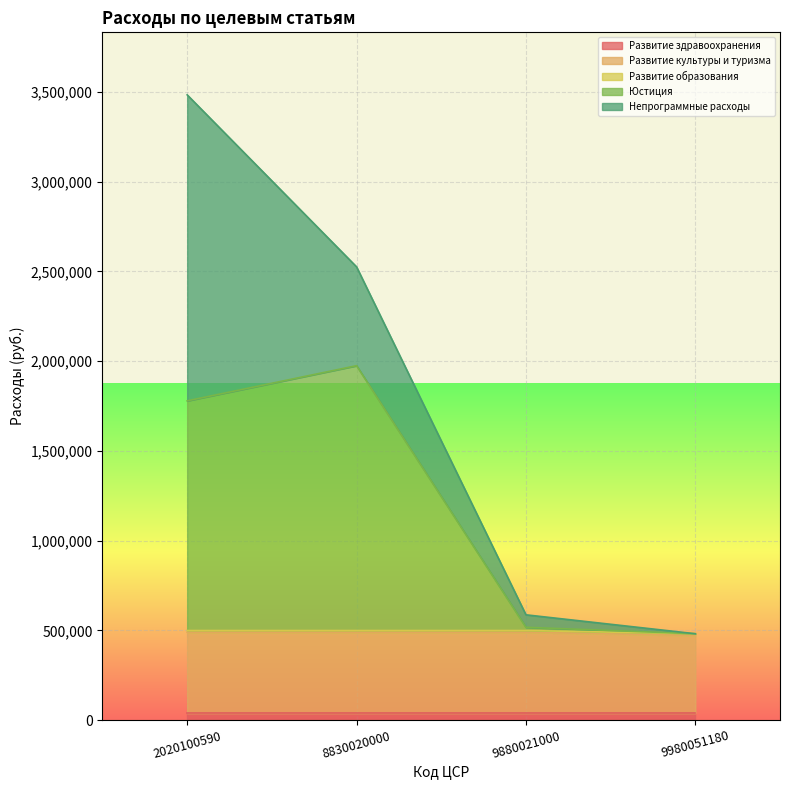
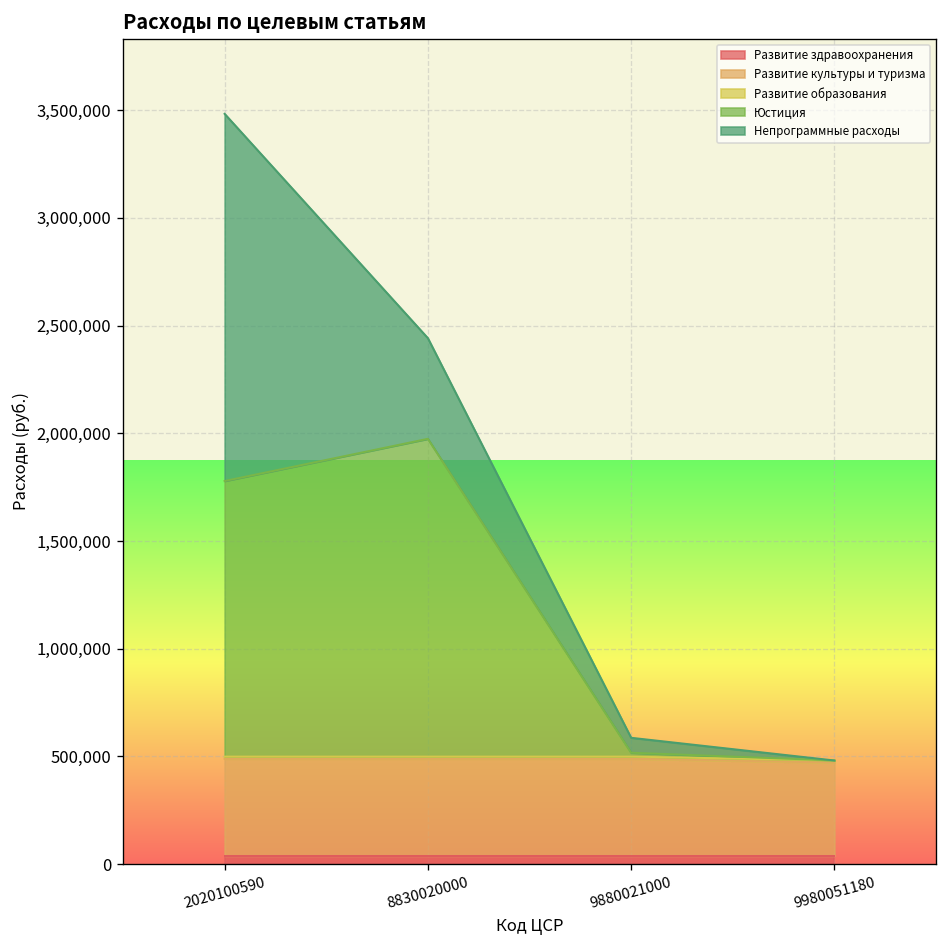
Непрограммные расходы, 8830020000: 550,000 -> 470,000
